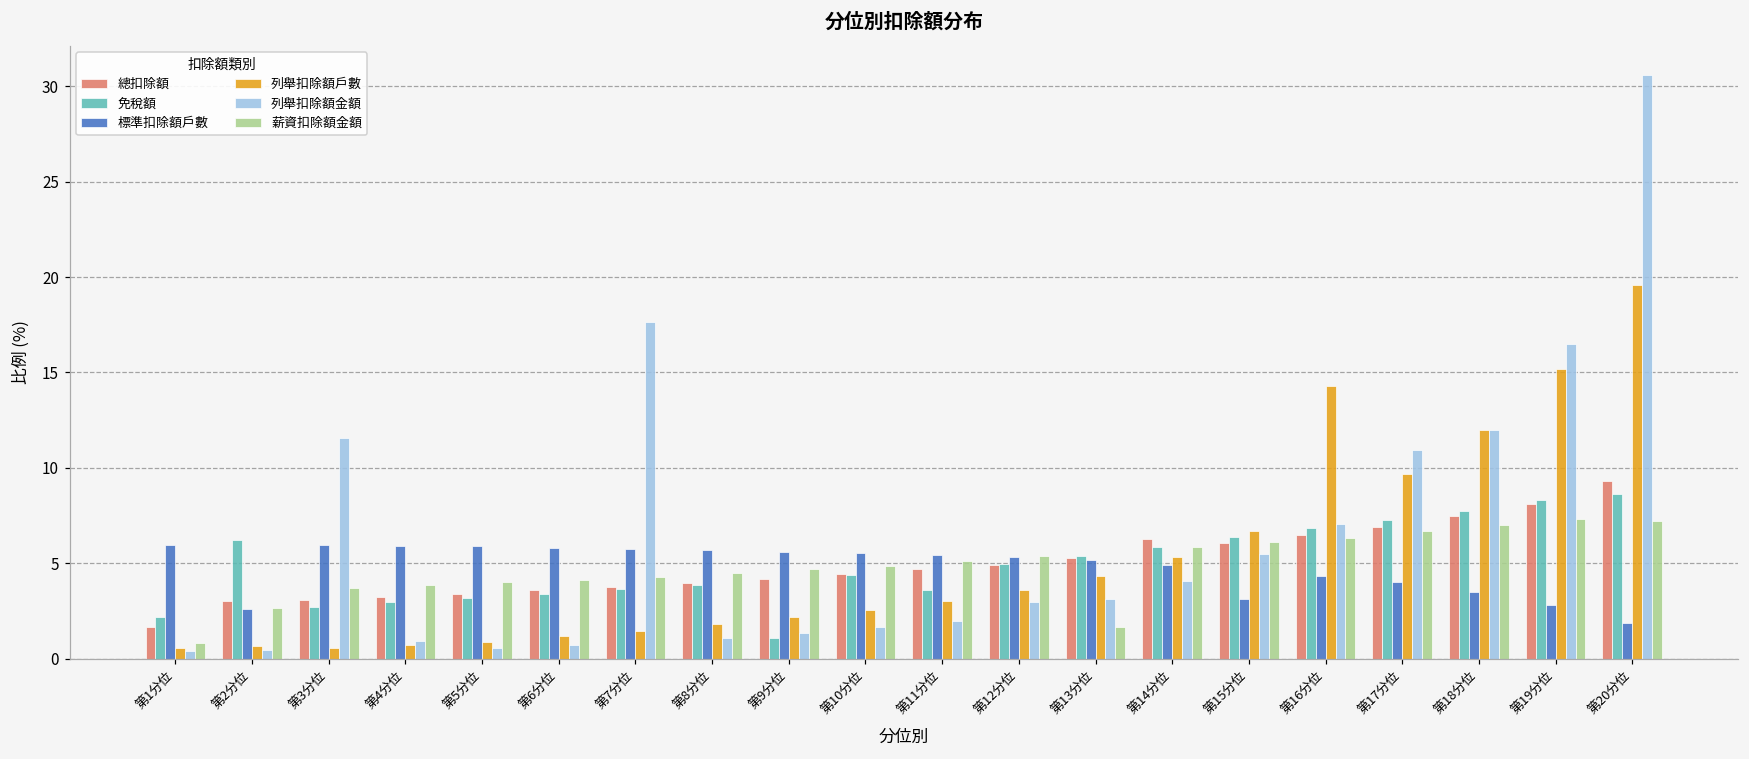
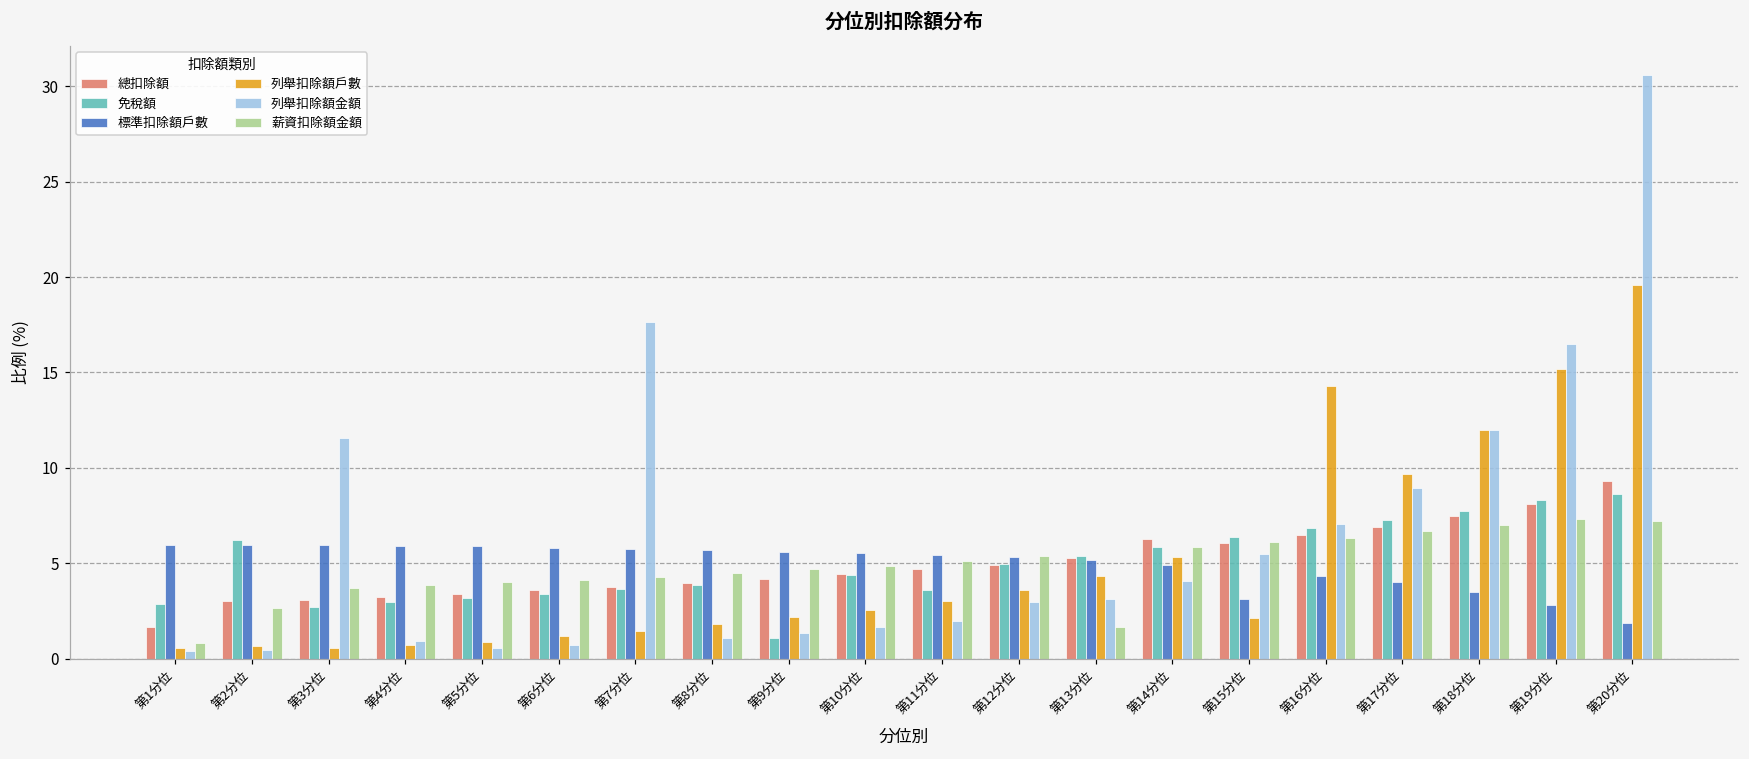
免稅額, 第1分位: 2.2 -> 2.9
標準扣除額戶數, 第2分位: 2.6 -> 5.9
列舉扣除額戶數, 第15分位: 6.7 -> 2.1
列舉扣除額金額, 第17分位: 10.9 -> 8.9
